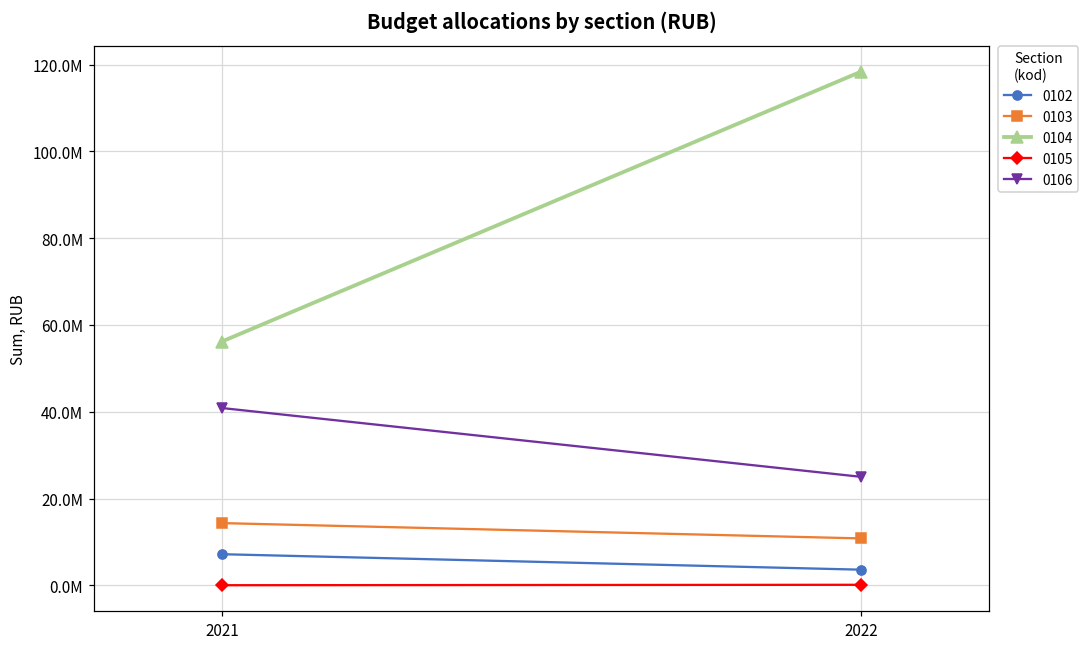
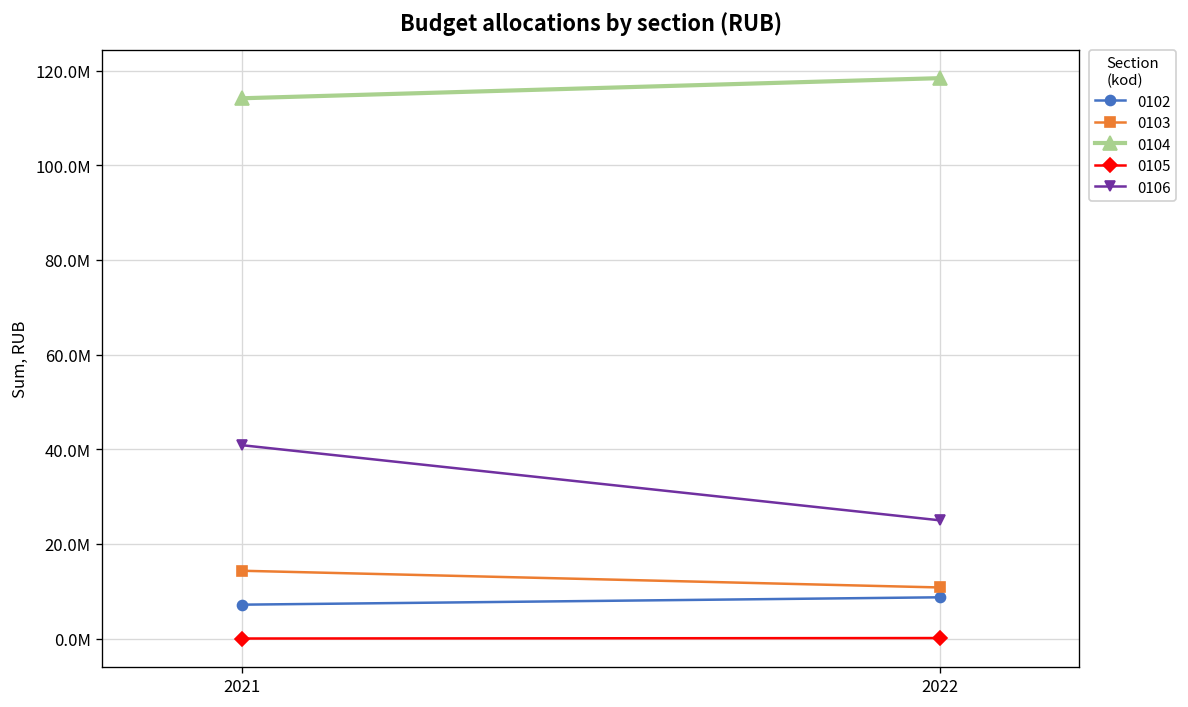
0104, 2021: 56000000 -> 114000000
0102, 2022: 4000000 -> 9000000
